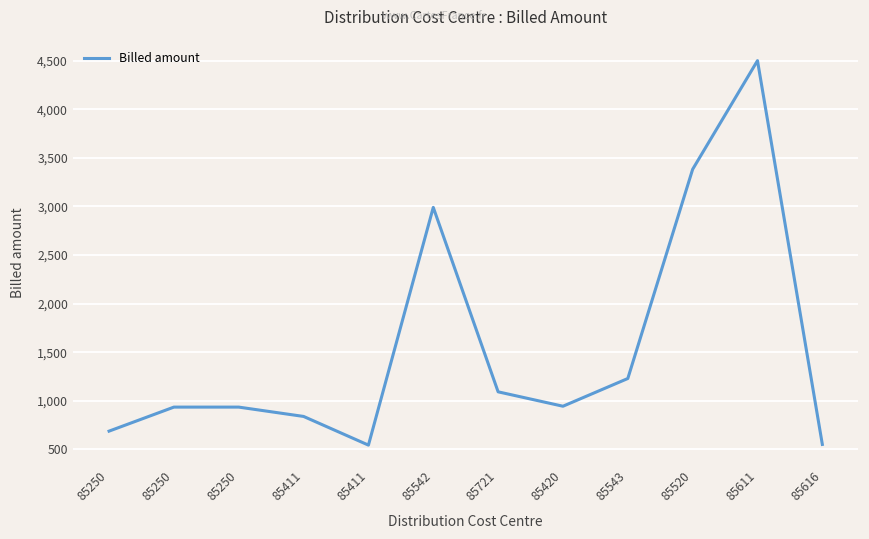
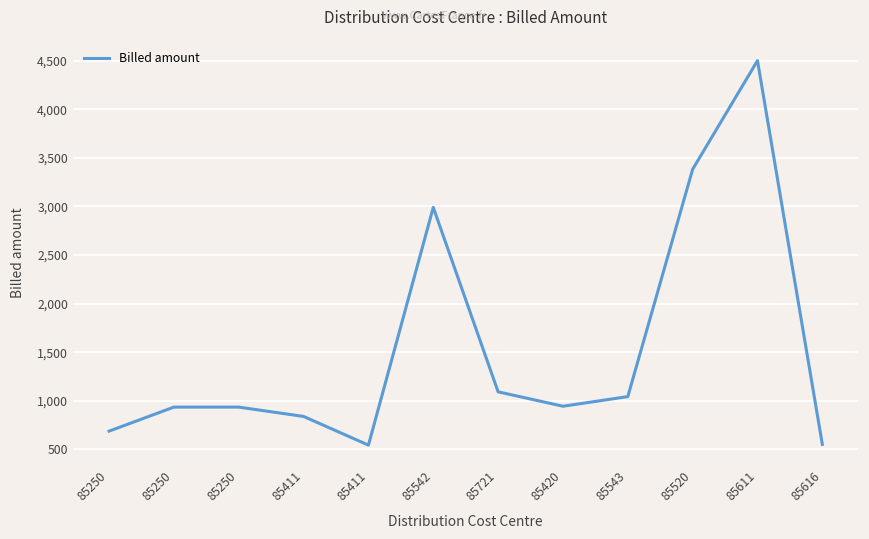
85543: 1,200 -> 1,000
